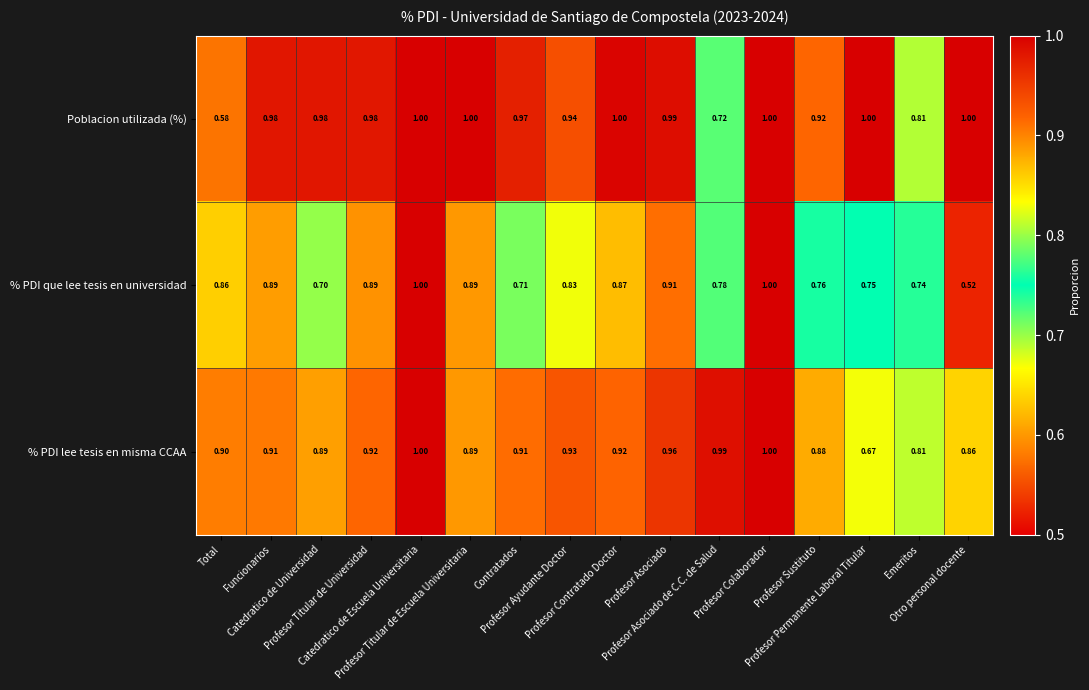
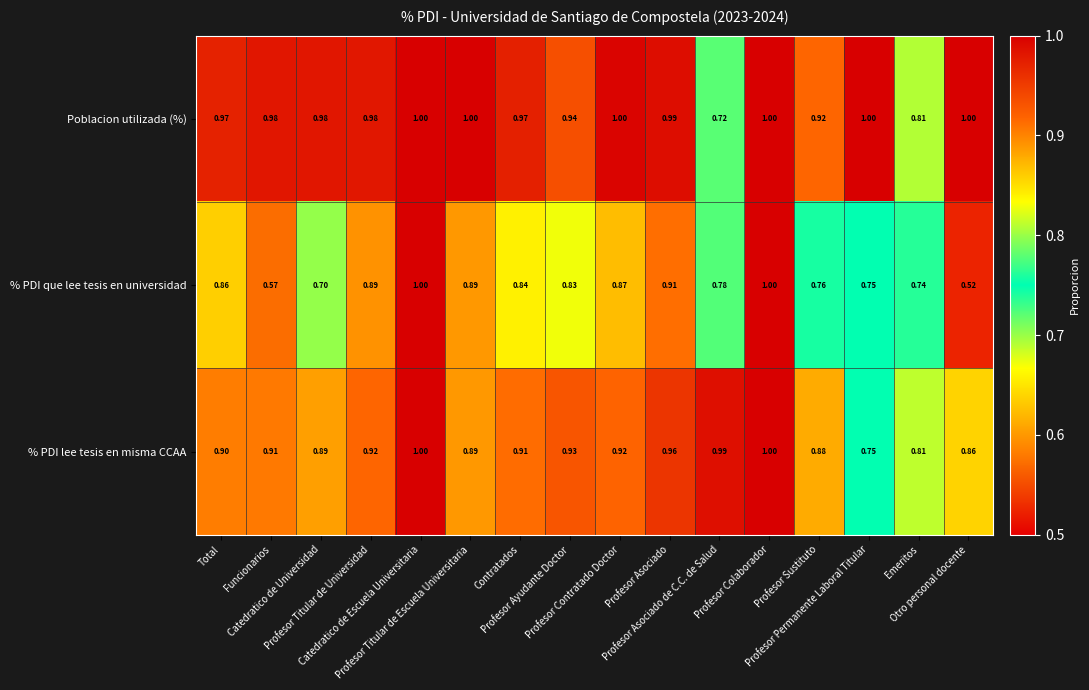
Poblacion utilizada (%), Total: 0.58 -> 0.97
% PDI que lee tesis en universidad, Funcionarios: 0.89 -> 0.57
% PDI que lee tesis en universidad, Contratados: 0.71 -> 0.84
% PDI lee tesis en misma CCAA, Profesor Permanente Laboral Titular: 0.67 -> 0.75
